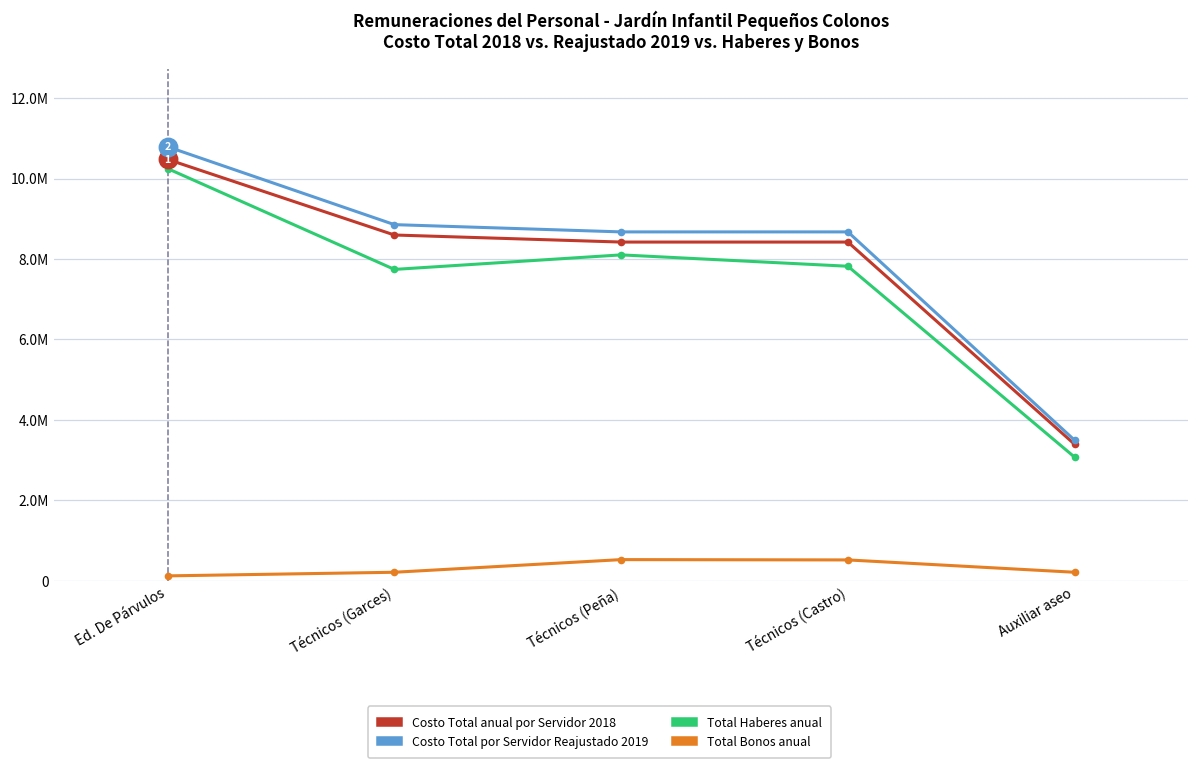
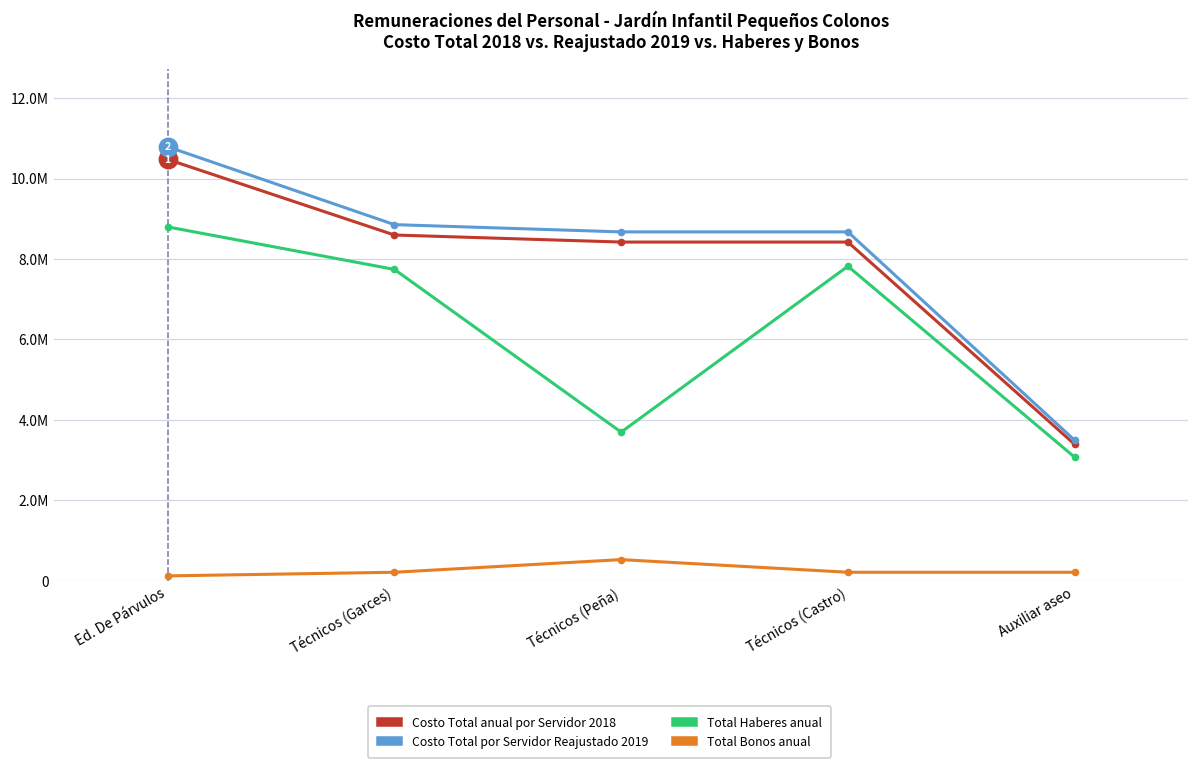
Total Haberes anual, Ed. De Párvulos: 10200000 -> 8800000
Total Haberes anual, Técnicos (Peña): 8100000 -> 3700000
Total Bonos anual, Técnicos (Castro): 500000 -> 200000
